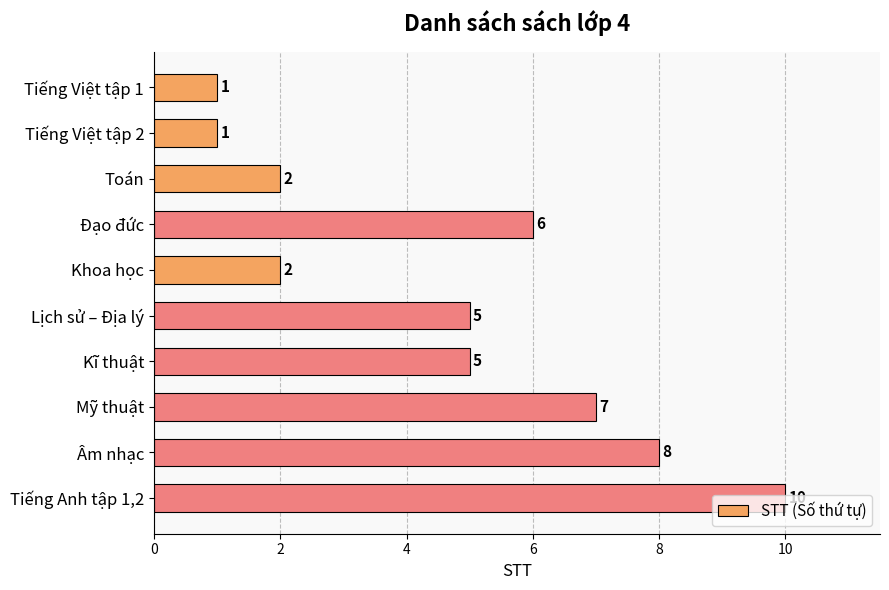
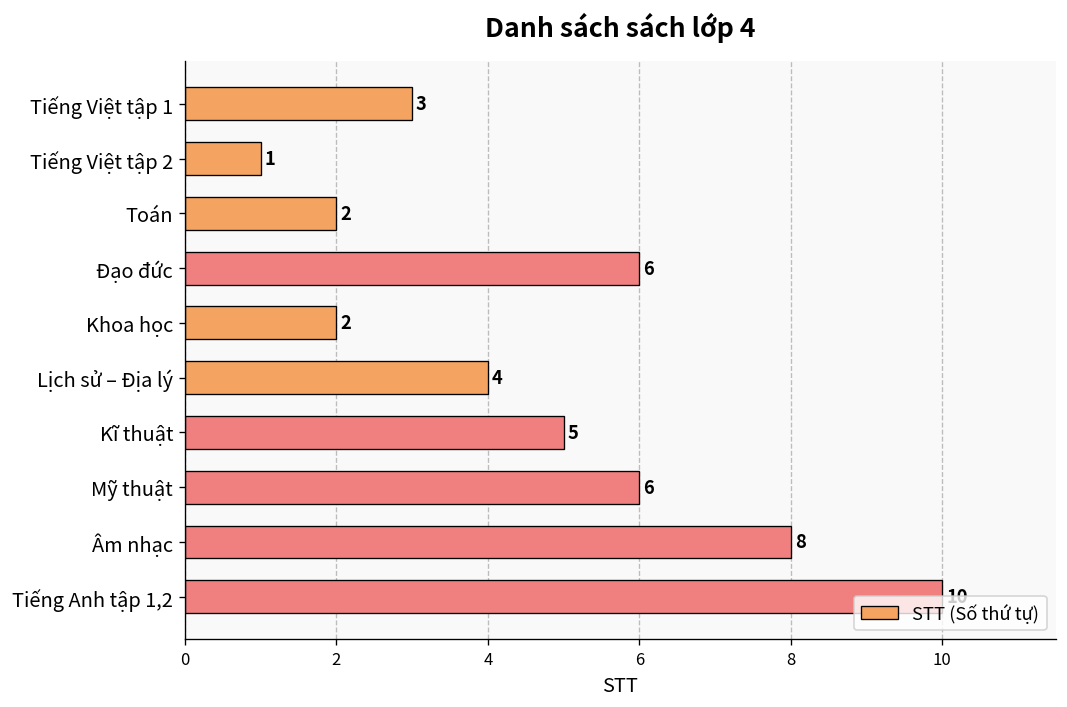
Tiếng Việt tập 1: 1 -> 3
Lịch sử – Địa lý: 5 -> 4
Mỹ thuật: 7 -> 6
